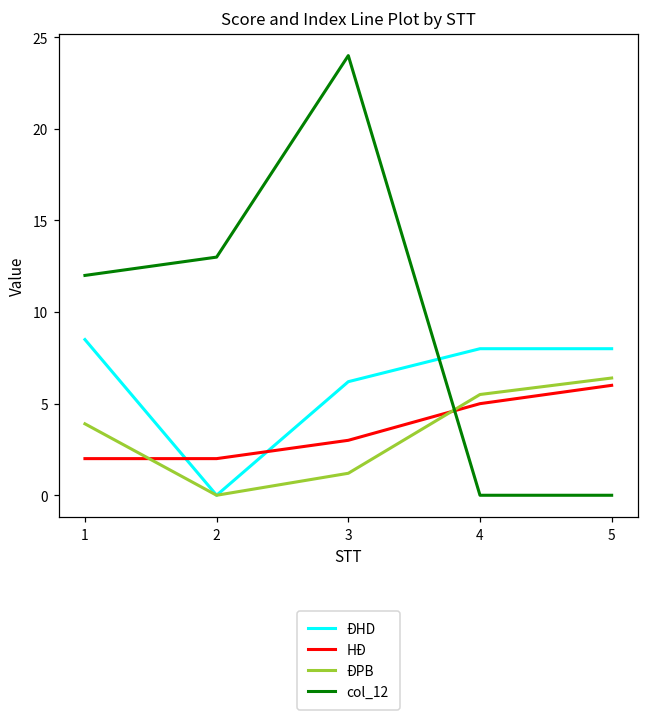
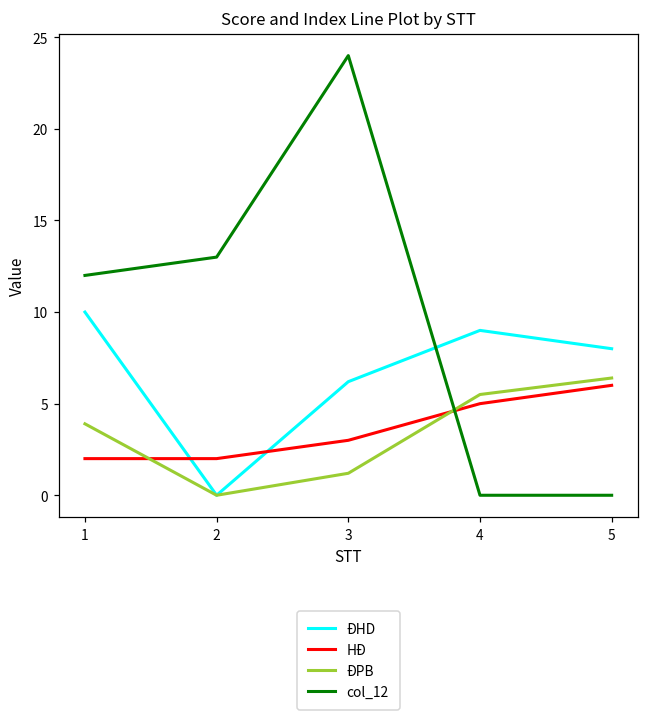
ĐHD, 1: 8.5 -> 10.0
ĐHD, 4: 8 -> 9
